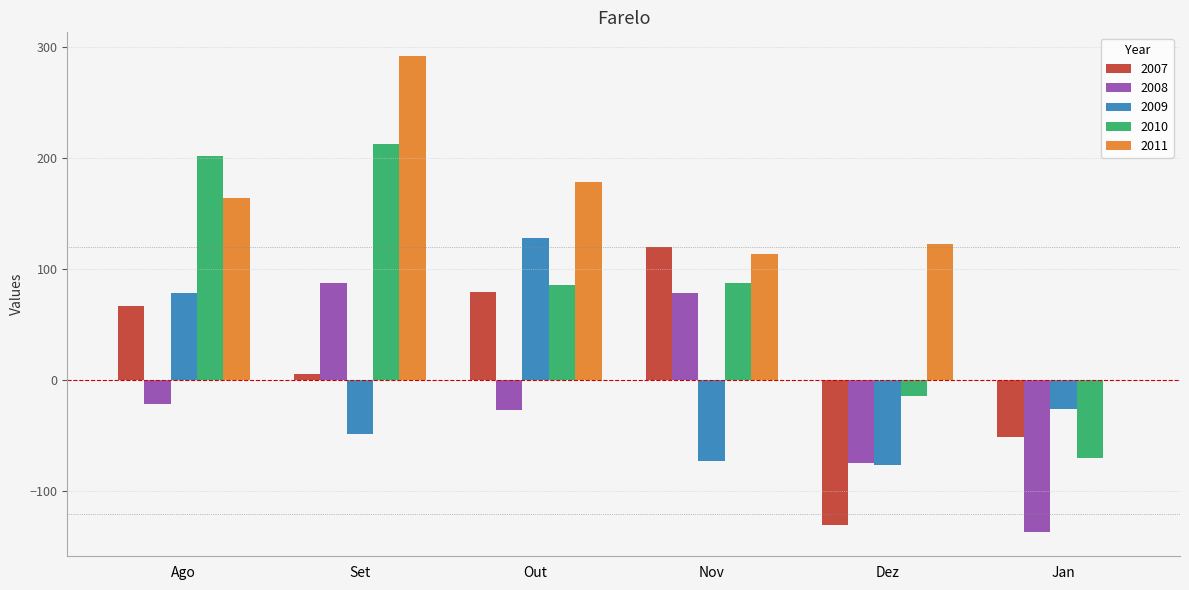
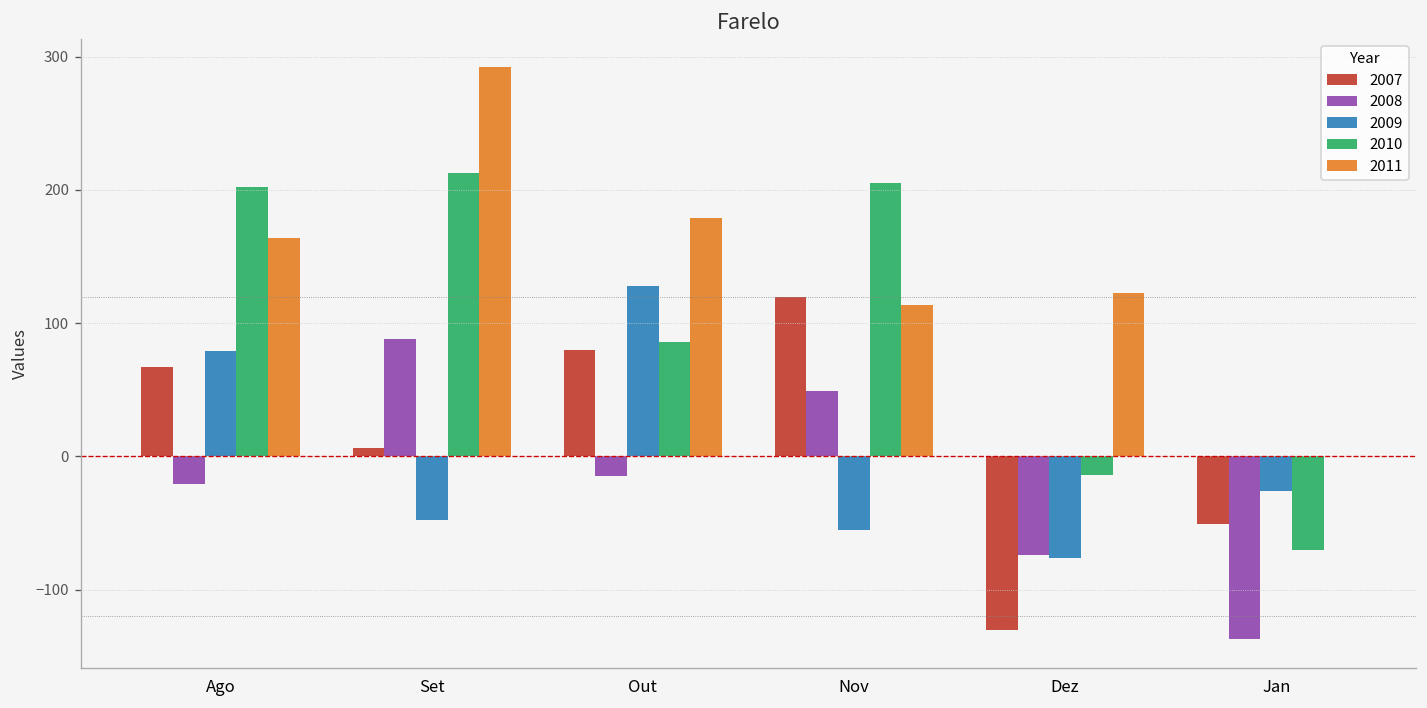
2008, Out: -27 -> -15
2008, Nov: 79 -> 49
2009, Nov: -73 -> -55
2010, Nov: 88 -> 205
